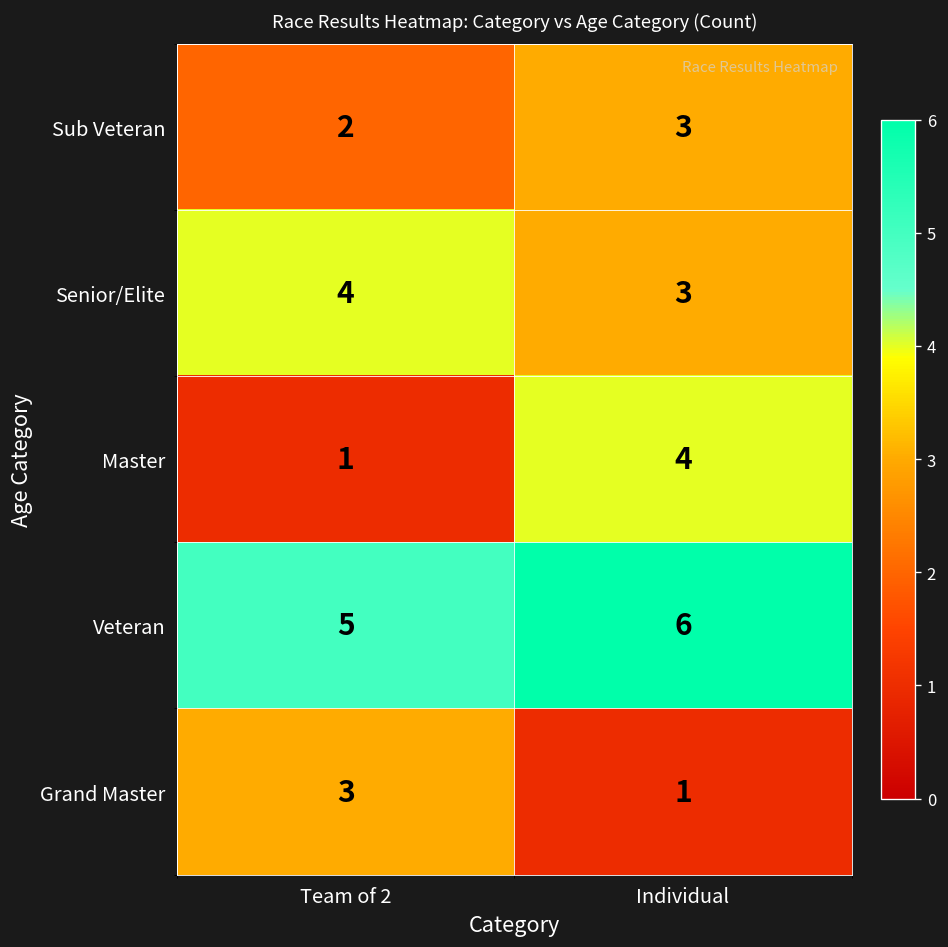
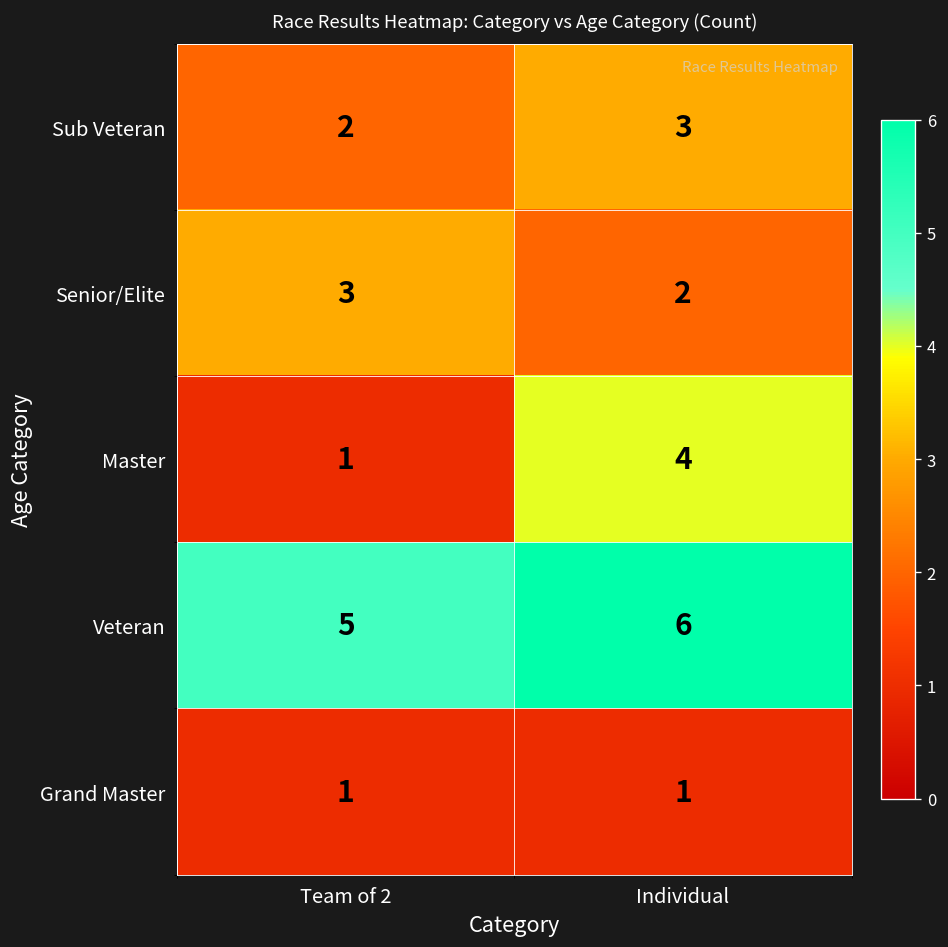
Senior/Elite, Team of 2: 4 -> 3
Senior/Elite, Individual: 3 -> 2
Grand Master, Team of 2: 3 -> 1
